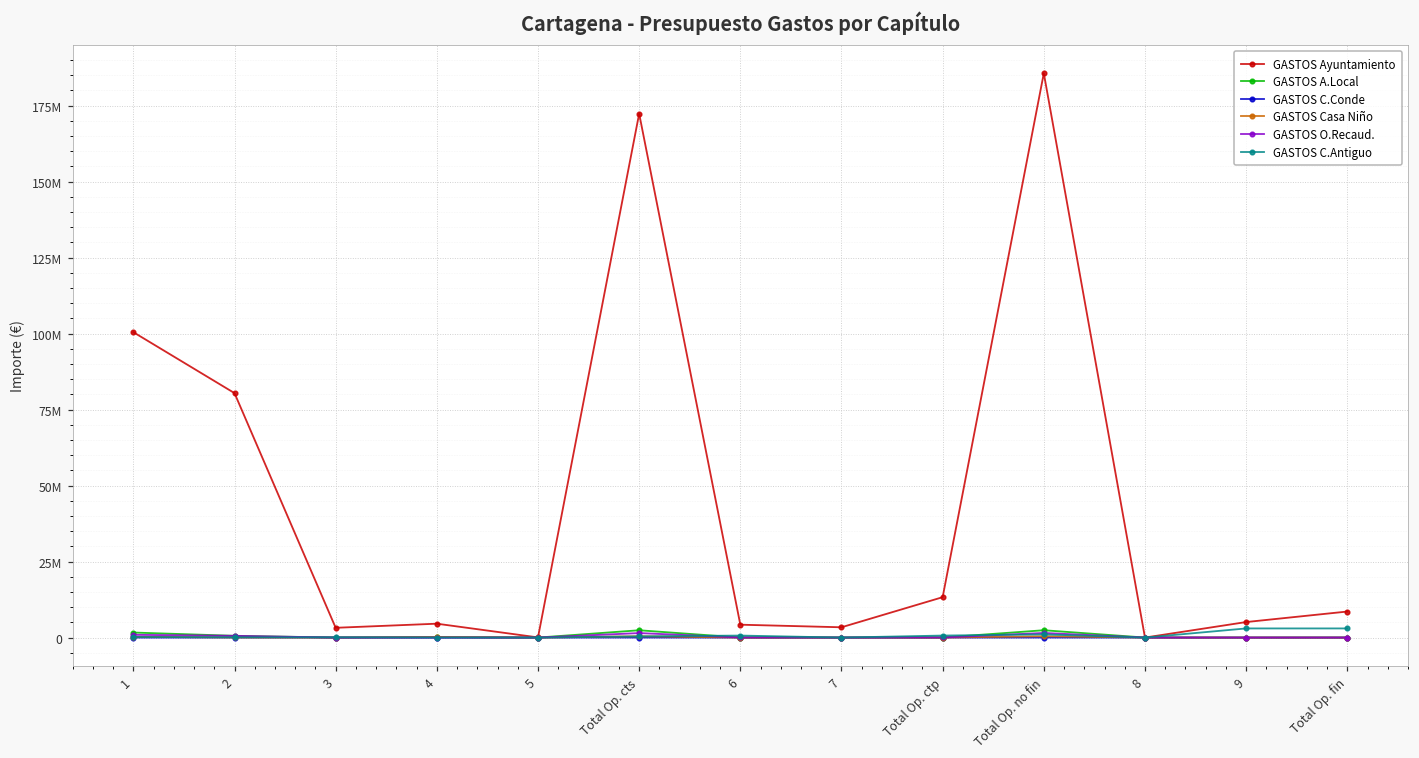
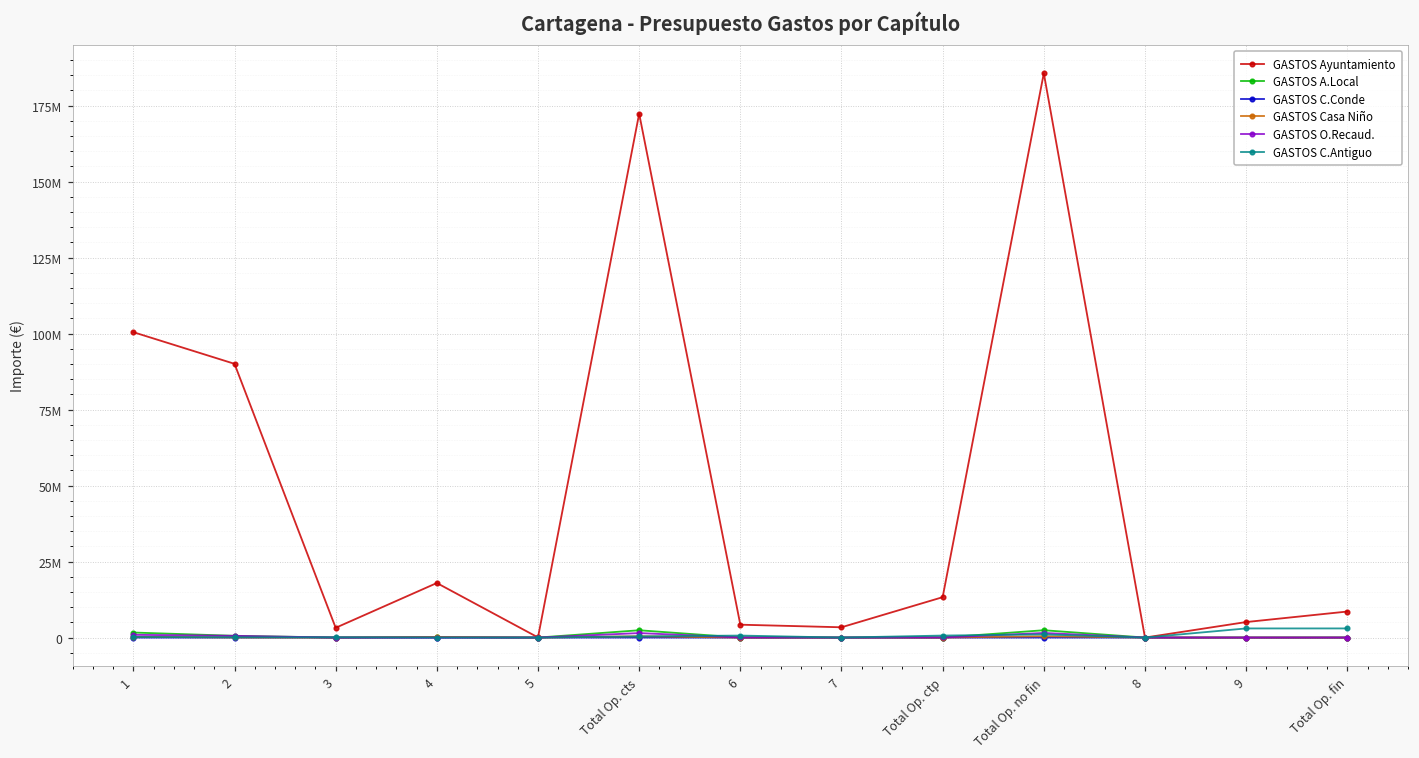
GASTOS Ayuntamiento, 2: 80000000 -> 90000000
GASTOS Ayuntamiento, 4: 5000000 -> 18000000
